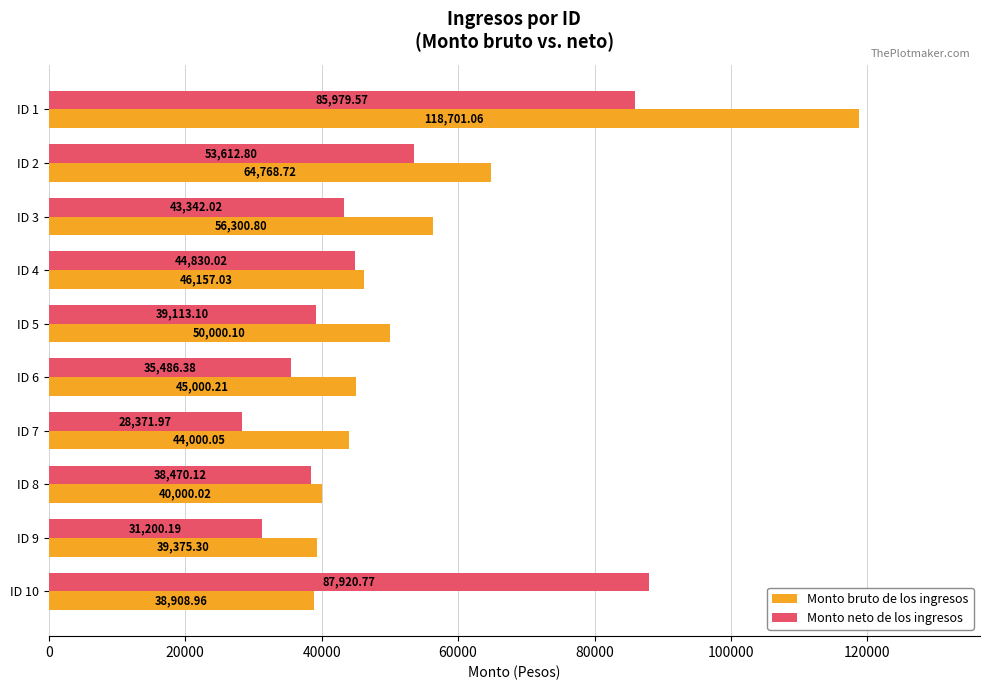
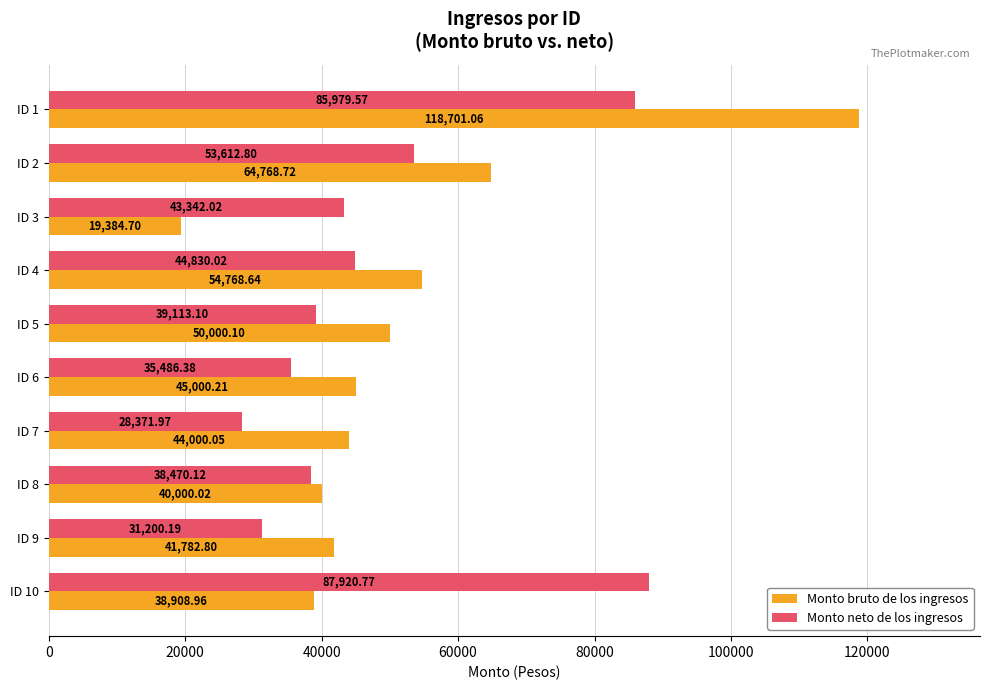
Monto bruto de los ingresos, ID 3: 56,300.80 -> 19,384.70
Monto bruto de los ingresos, ID 4: 46,157.03 -> 54,768.64
Monto bruto de los ingresos, ID 9: 39,375.30 -> 41,782.80
